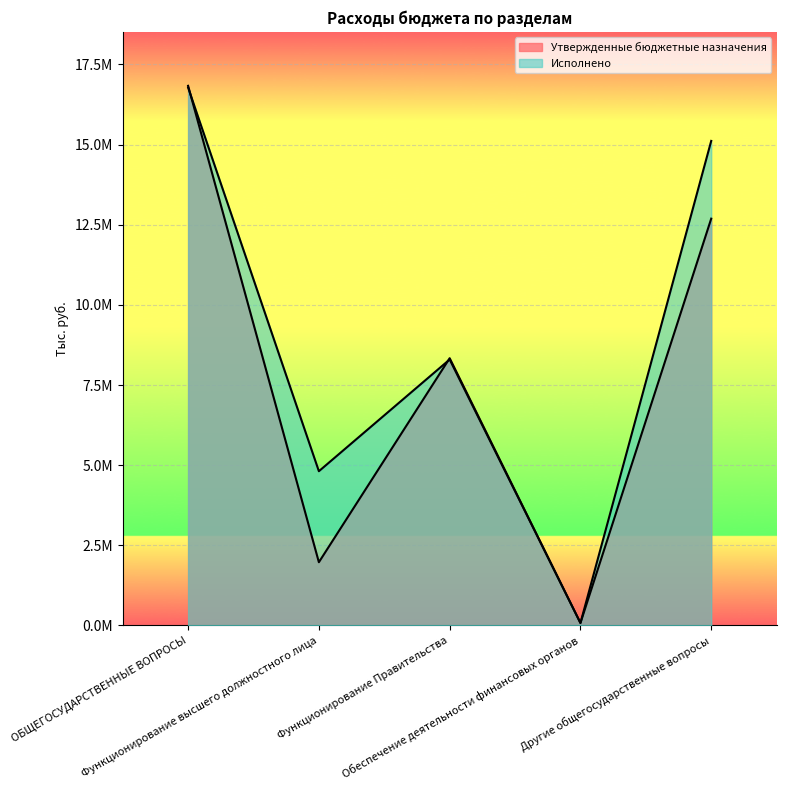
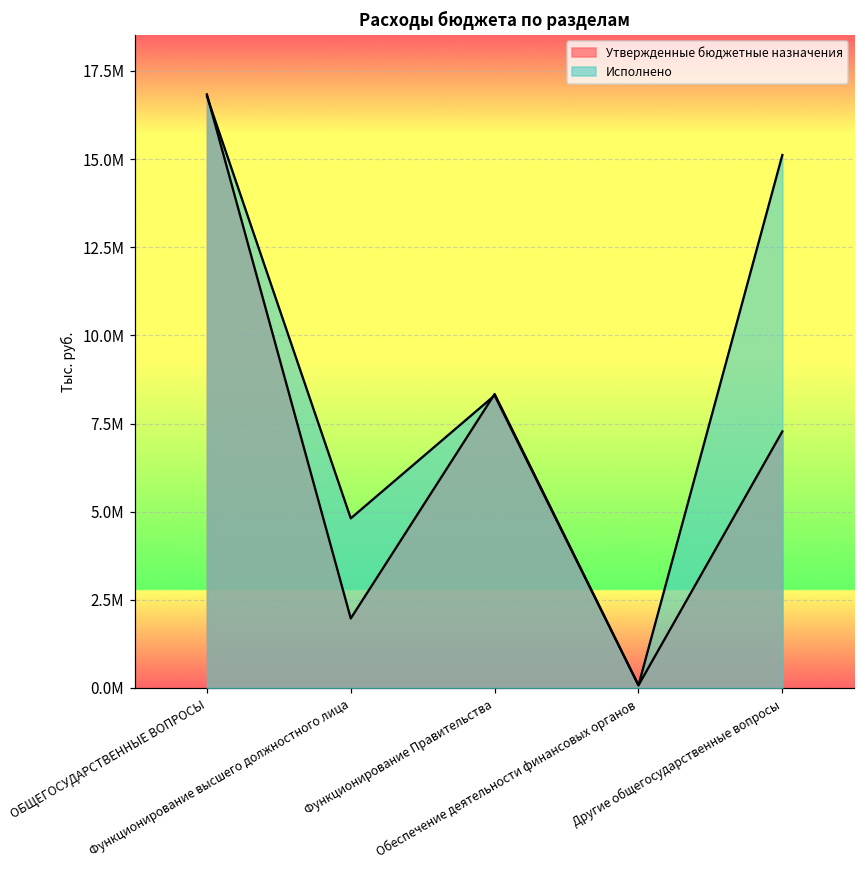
Утвержденные бюджетные назначения, Другие общегосударственные вопросы: 12700000 -> 7300000
